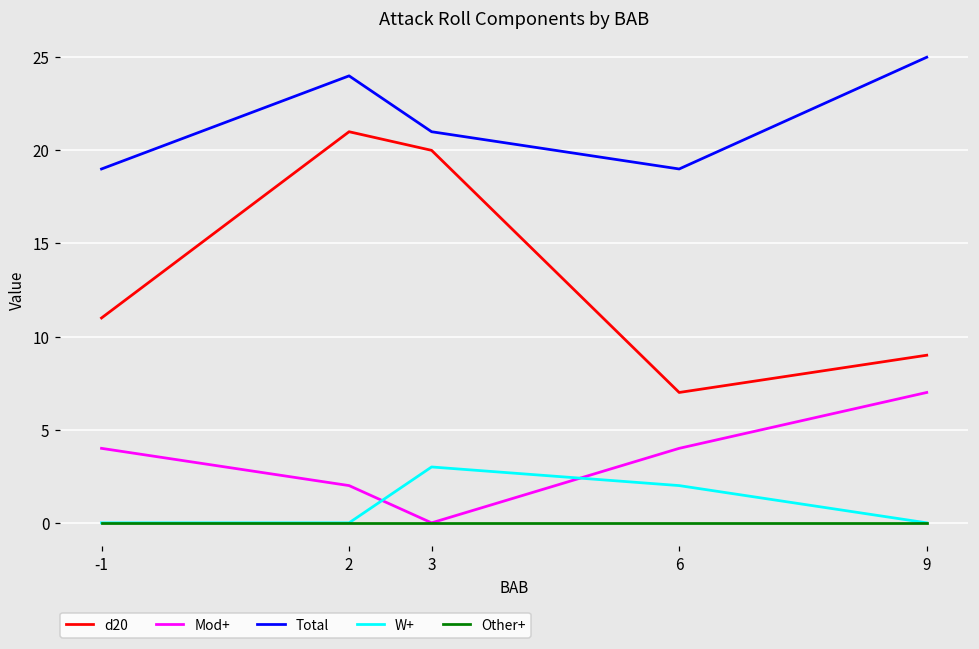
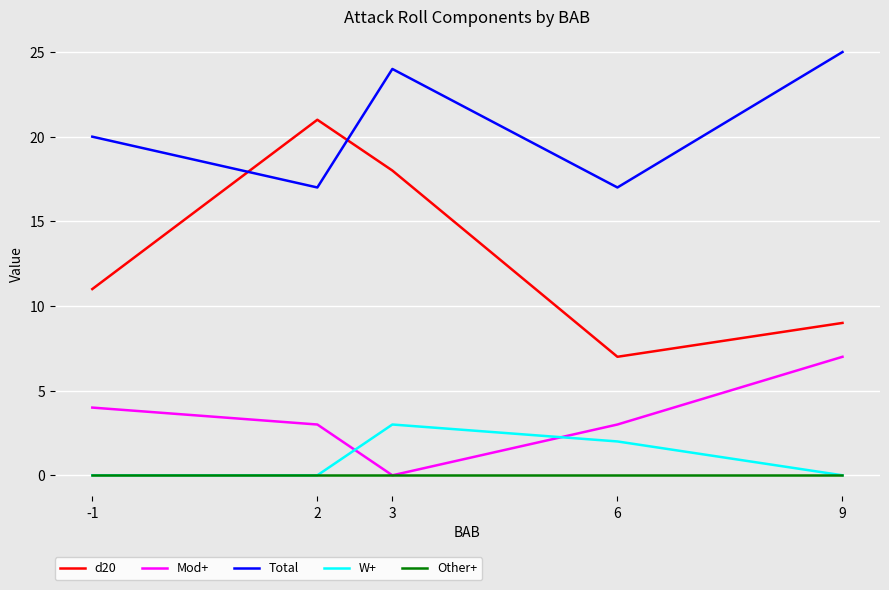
Total, -1: 19 -> 20
Mod+, 2: 2 -> 3
Total, 2: 24 -> 17
d20, 3: 20 -> 18
Total, 3: 21 -> 24
Mod+, 6: 4 -> 3
Total, 6: 19 -> 17
